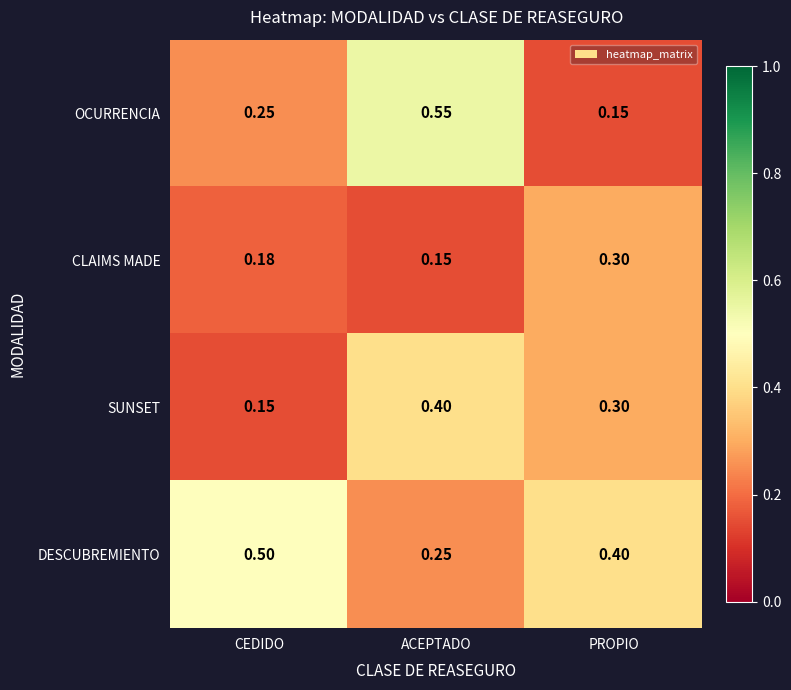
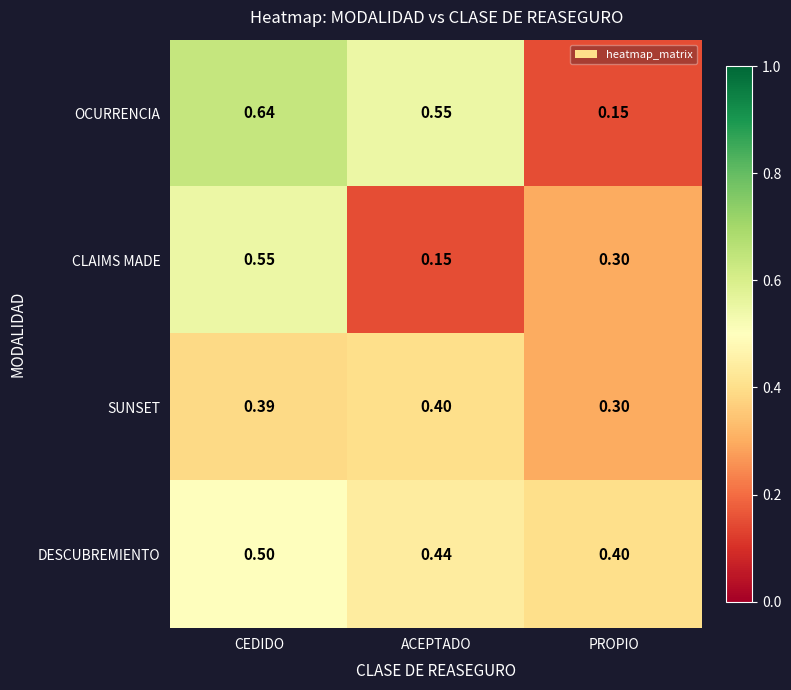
OCURRENCIA, CEDIDO: 0.25 -> 0.64
CLAIMS MADE, CEDIDO: 0.18 -> 0.55
SUNSET, CEDIDO: 0.15 -> 0.39
DESCUBREMIENTO, ACEPTADO: 0.25 -> 0.44
